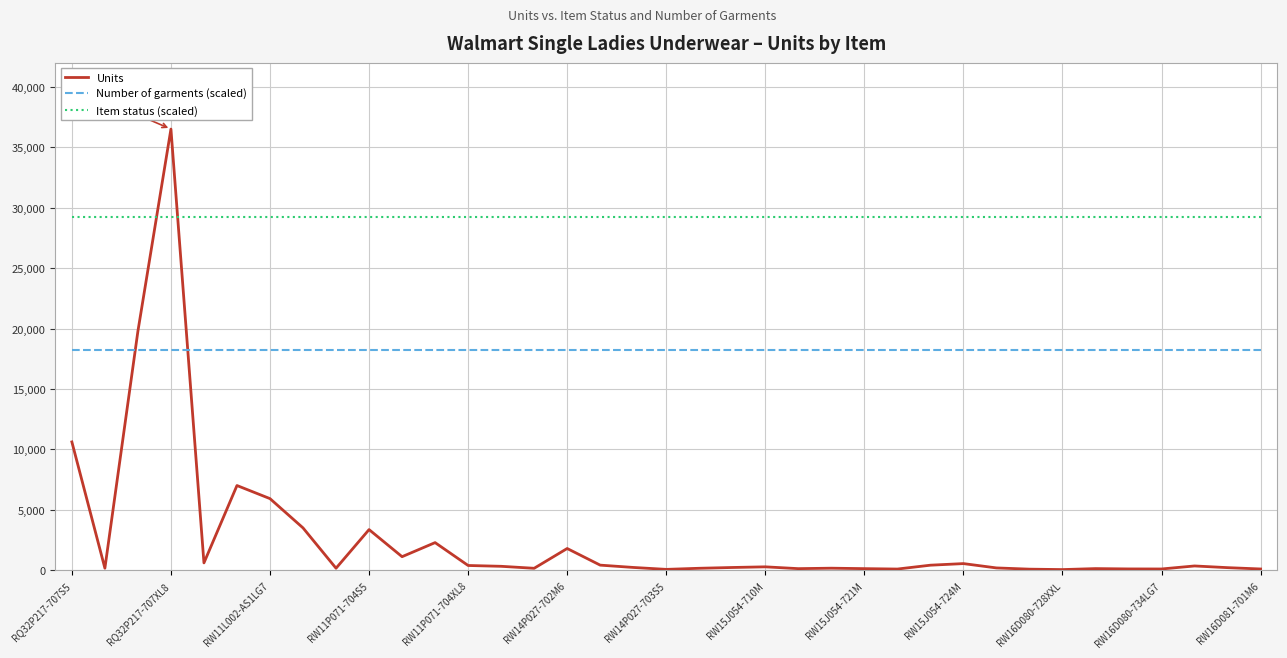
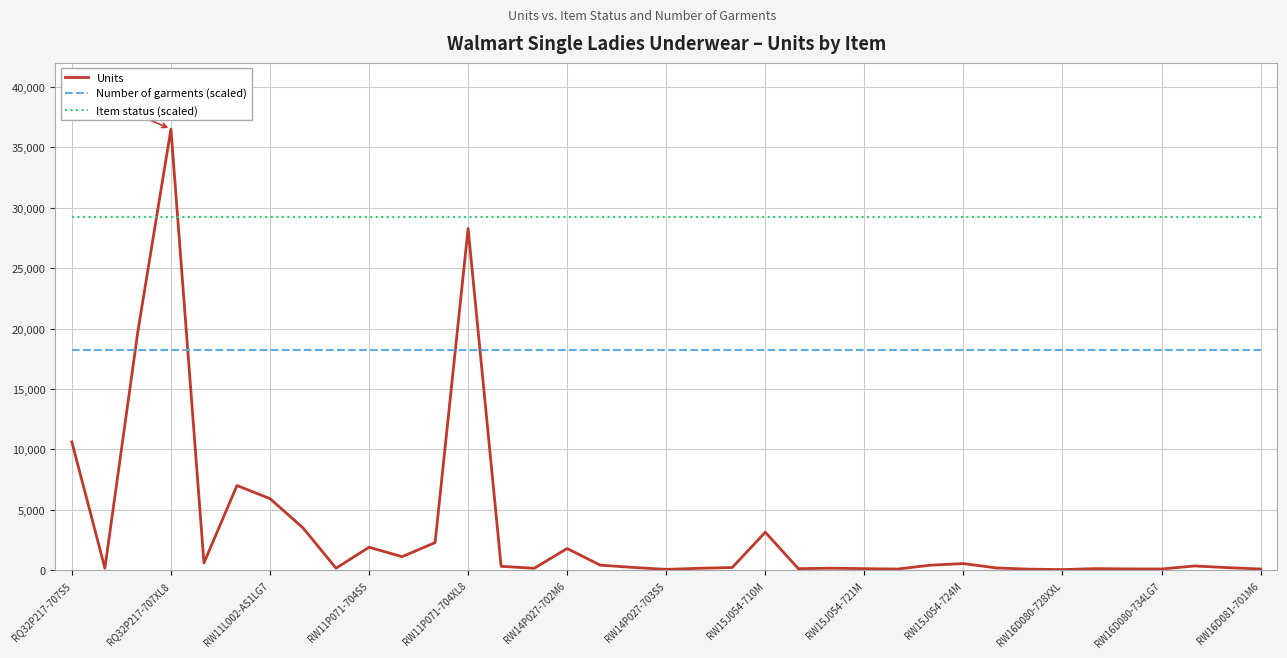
Units, RW11P071-704S5: 3,400 -> 1,900
Units, RW11P071-704XL8: 400 -> 28,300
Units, RW15J054-710M: 300 -> 3,200
